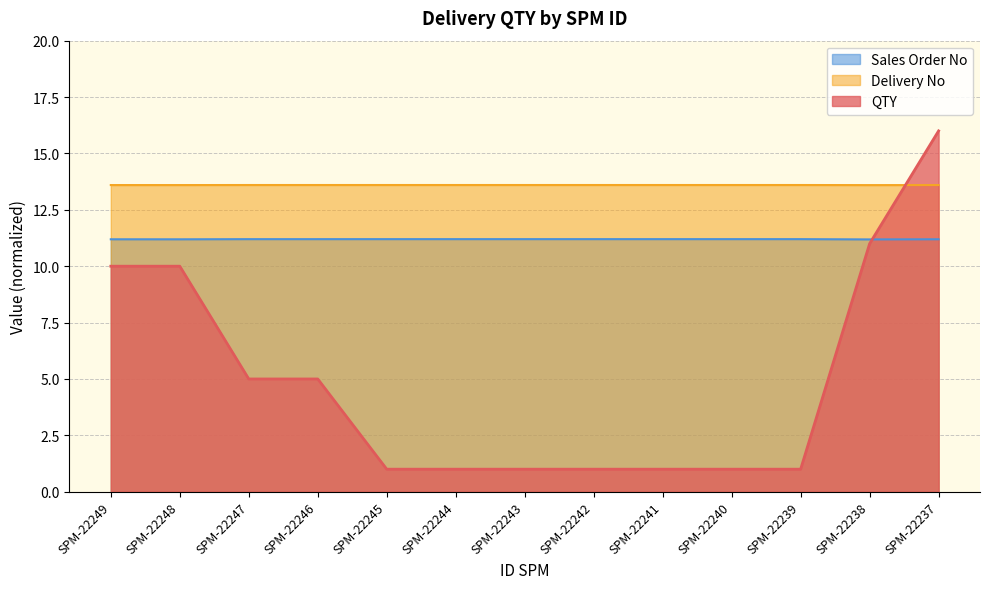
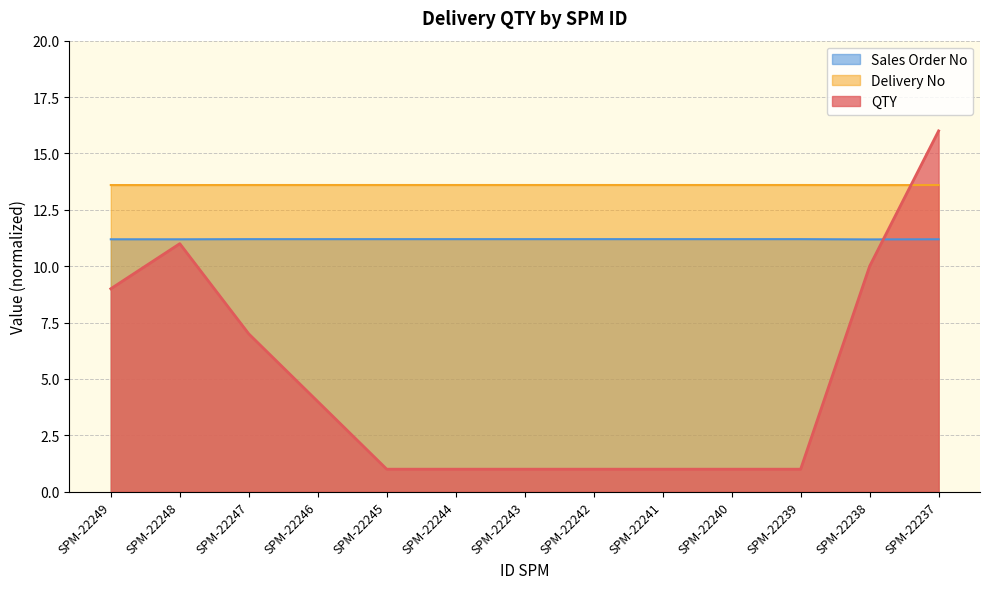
QTY, SPM-22249: 10 -> 9
QTY, SPM-22248: 10 -> 11
QTY, SPM-22247: 5 -> 7
QTY, SPM-22246: 5 -> 4
QTY, SPM-22238: 11 -> 10
